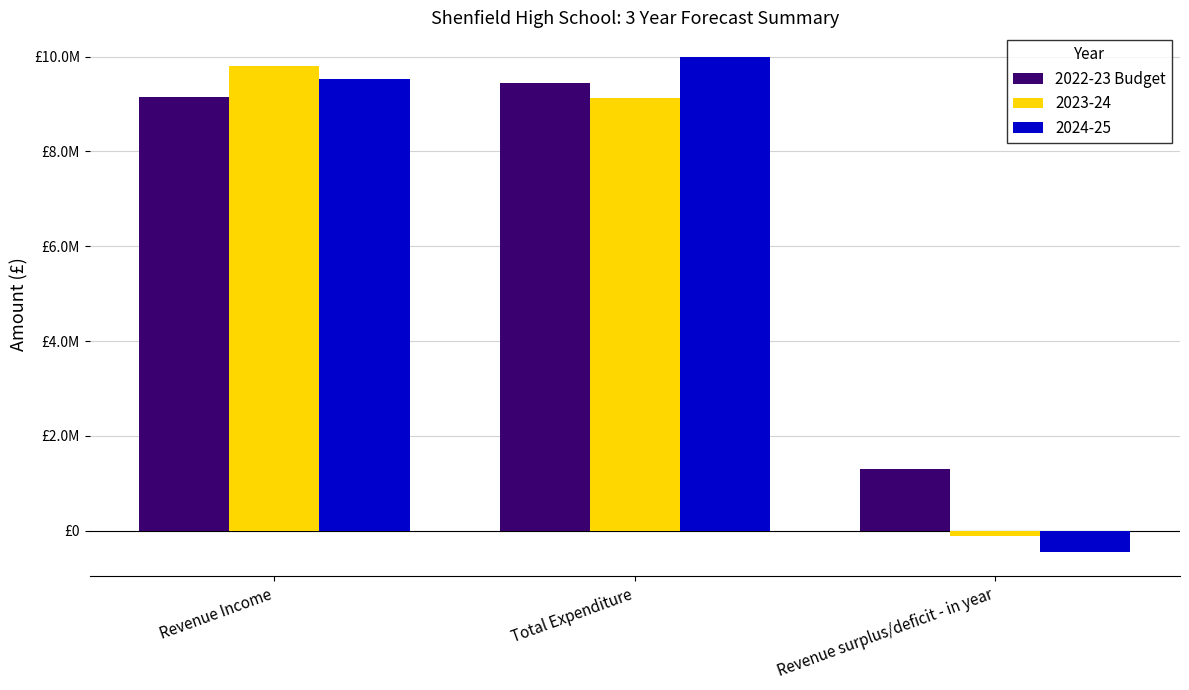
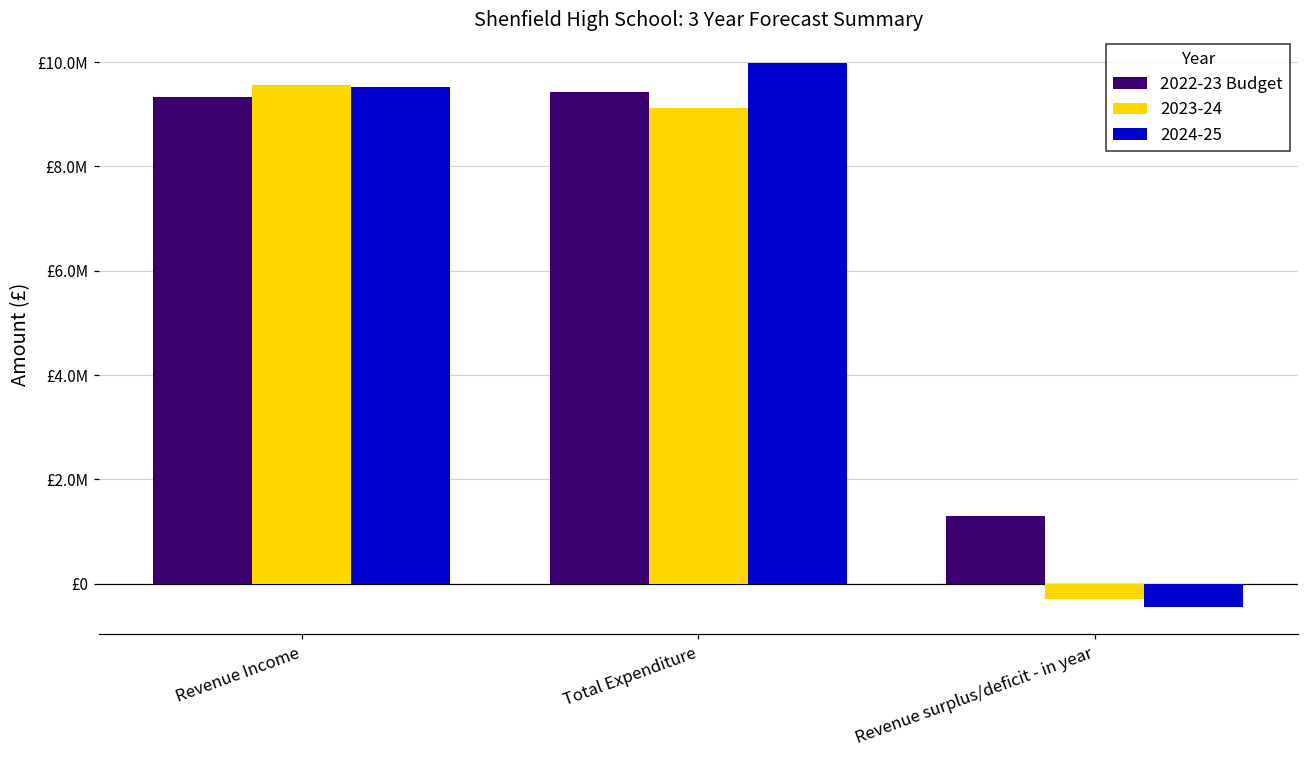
2022-23 Budget, Revenue Income: £9100000 -> £9300000
2023-24, Revenue Income: £9800000 -> £9600000
2023-24, Revenue surplus/deficit - in year: £-100000 -> £-300000
